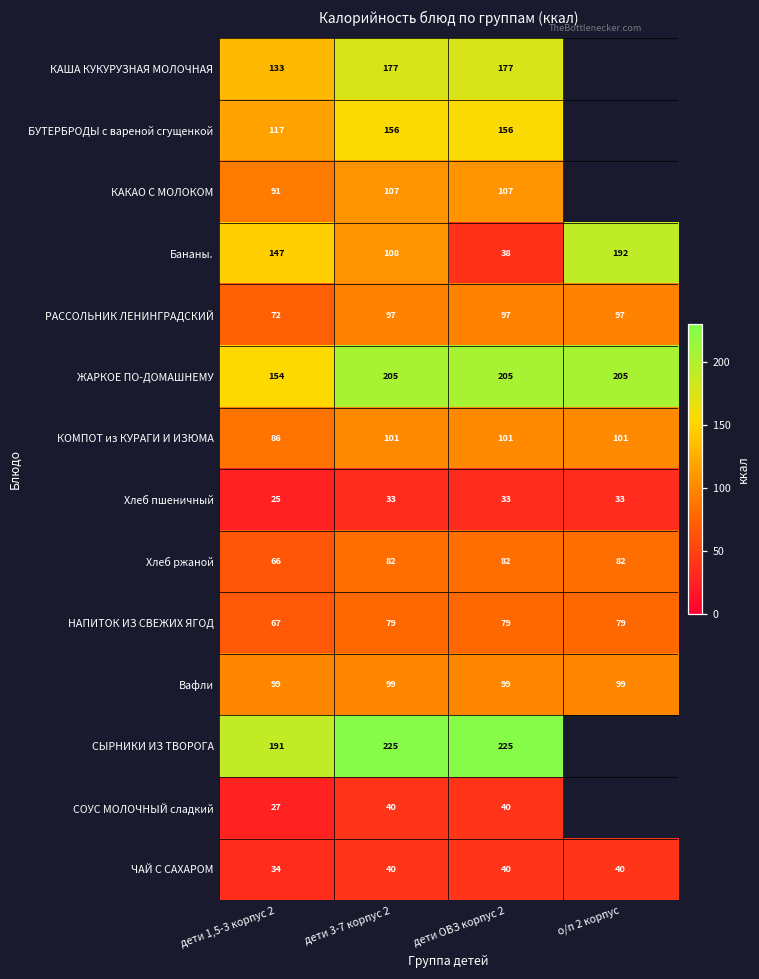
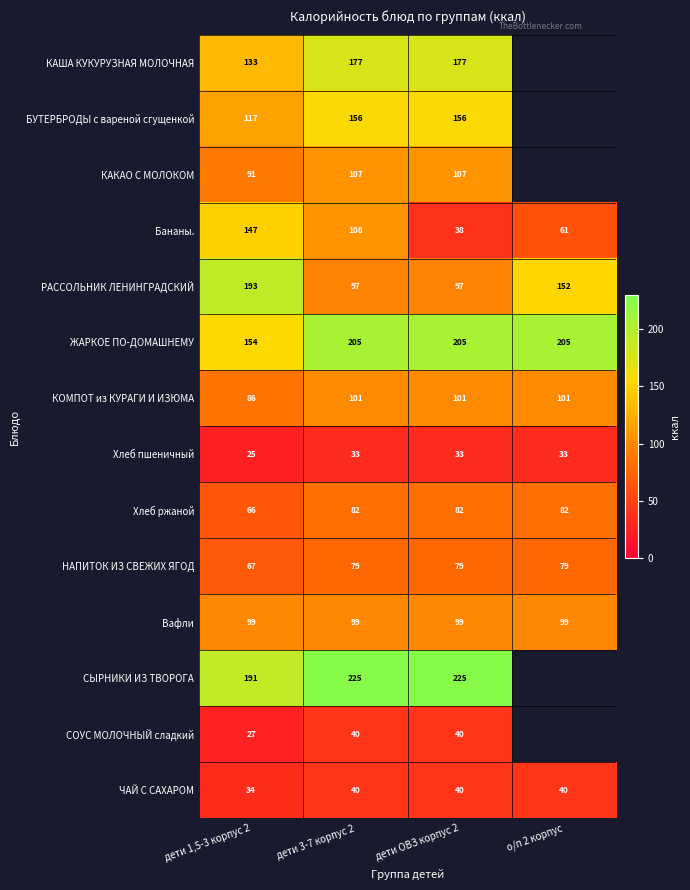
Бананы., о/п 2 корпус: 192 -> 61
РАССОЛЬНИК ЛЕНИНГРАДСКИЙ, дети 1,5-3 корпус 2: 72 -> 193
РАССОЛЬНИК ЛЕНИНГРАДСКИЙ, о/п 2 корпус: 97 -> 152
